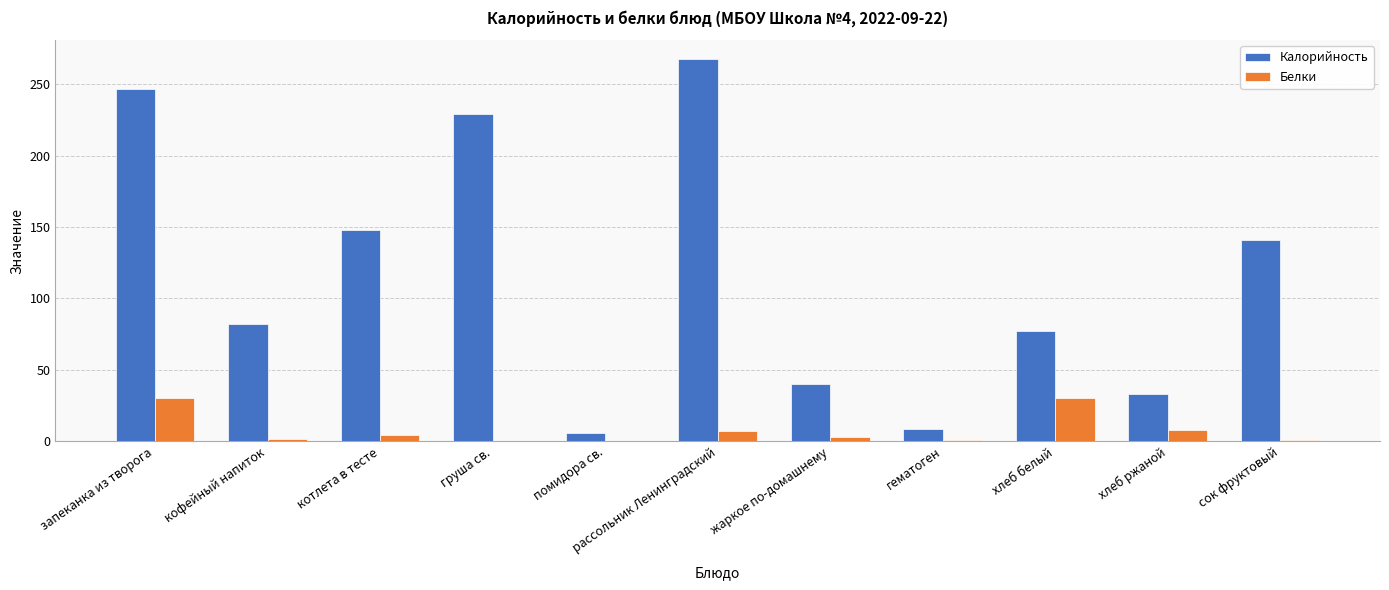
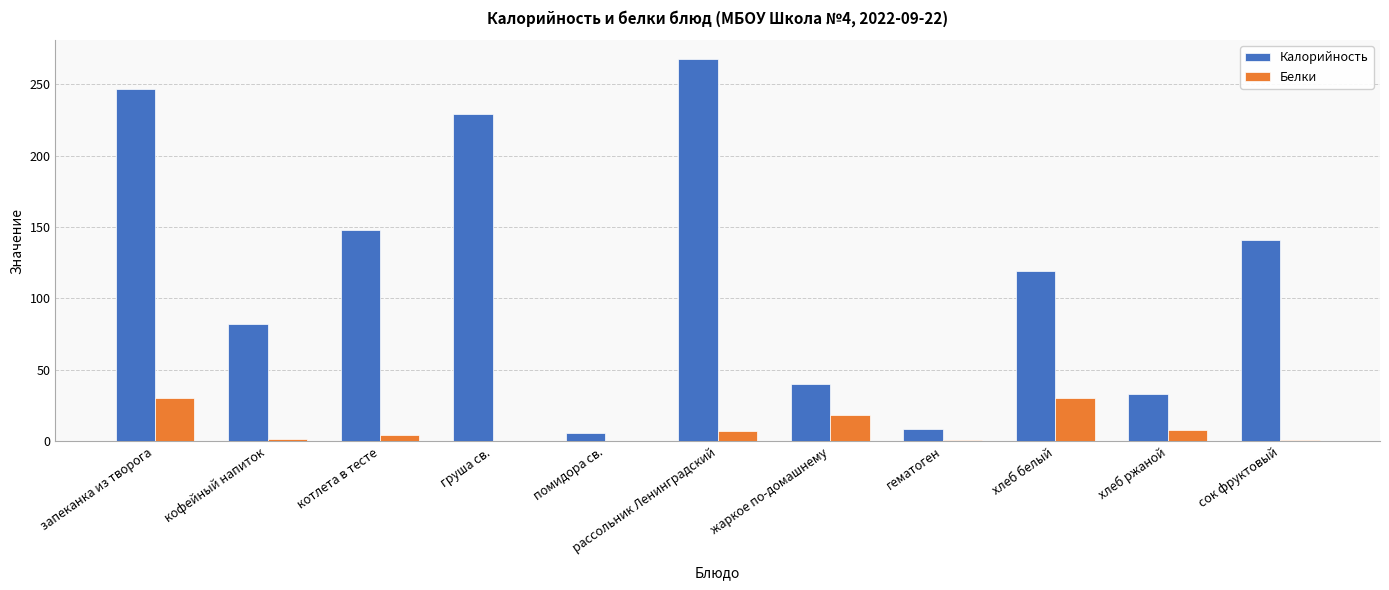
Белки, жаркое по-домашнему: 3 -> 18
Калорийность, хлеб белый: 77 -> 119
